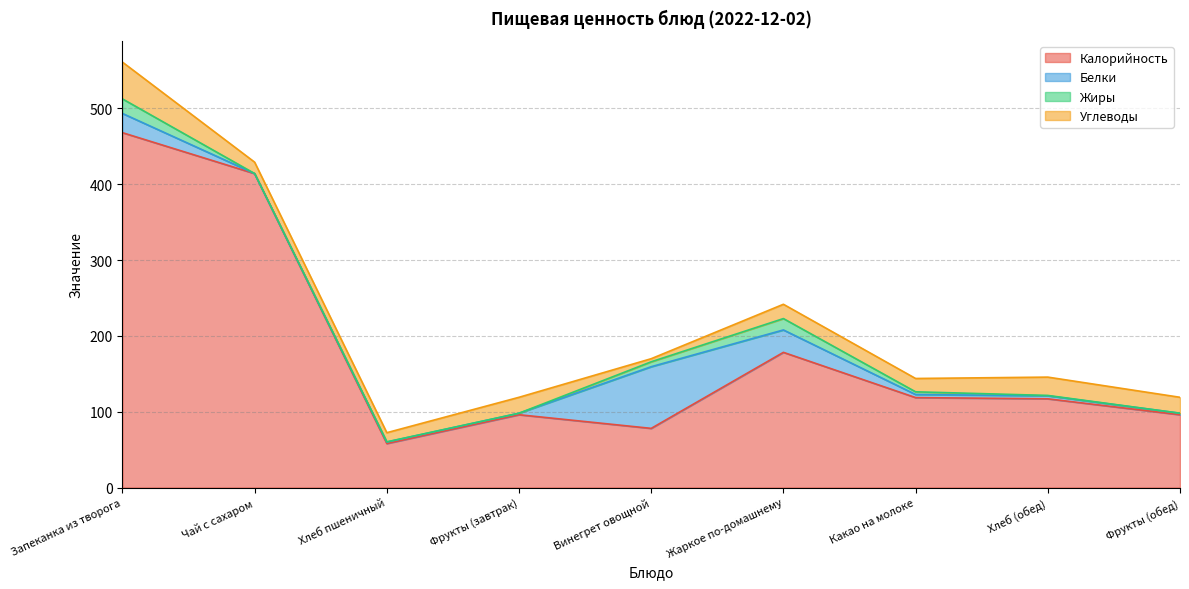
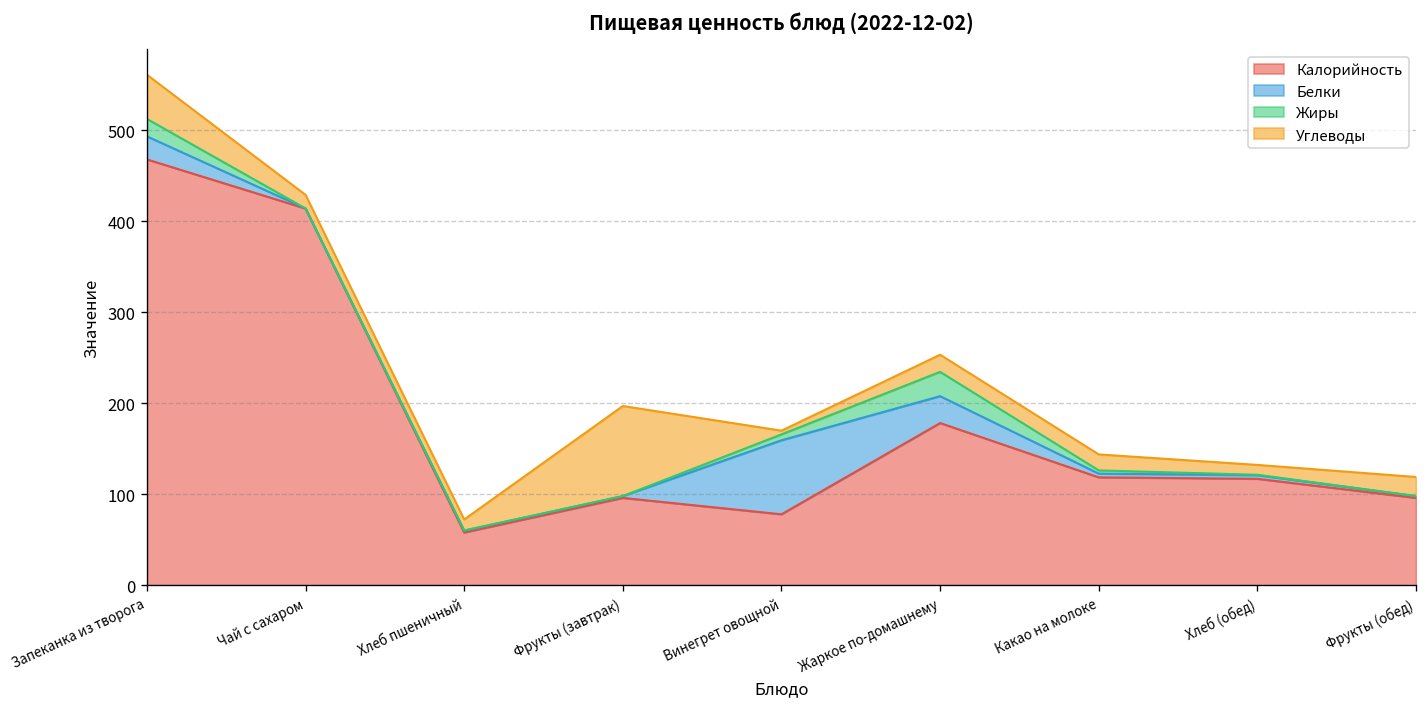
Углеводы, Фрукты (завтрак): 20 -> 100
Жиры, Жаркое по-домашнему: 20 -> 30
Углеводы, Хлеб (обед): 20 -> 10
